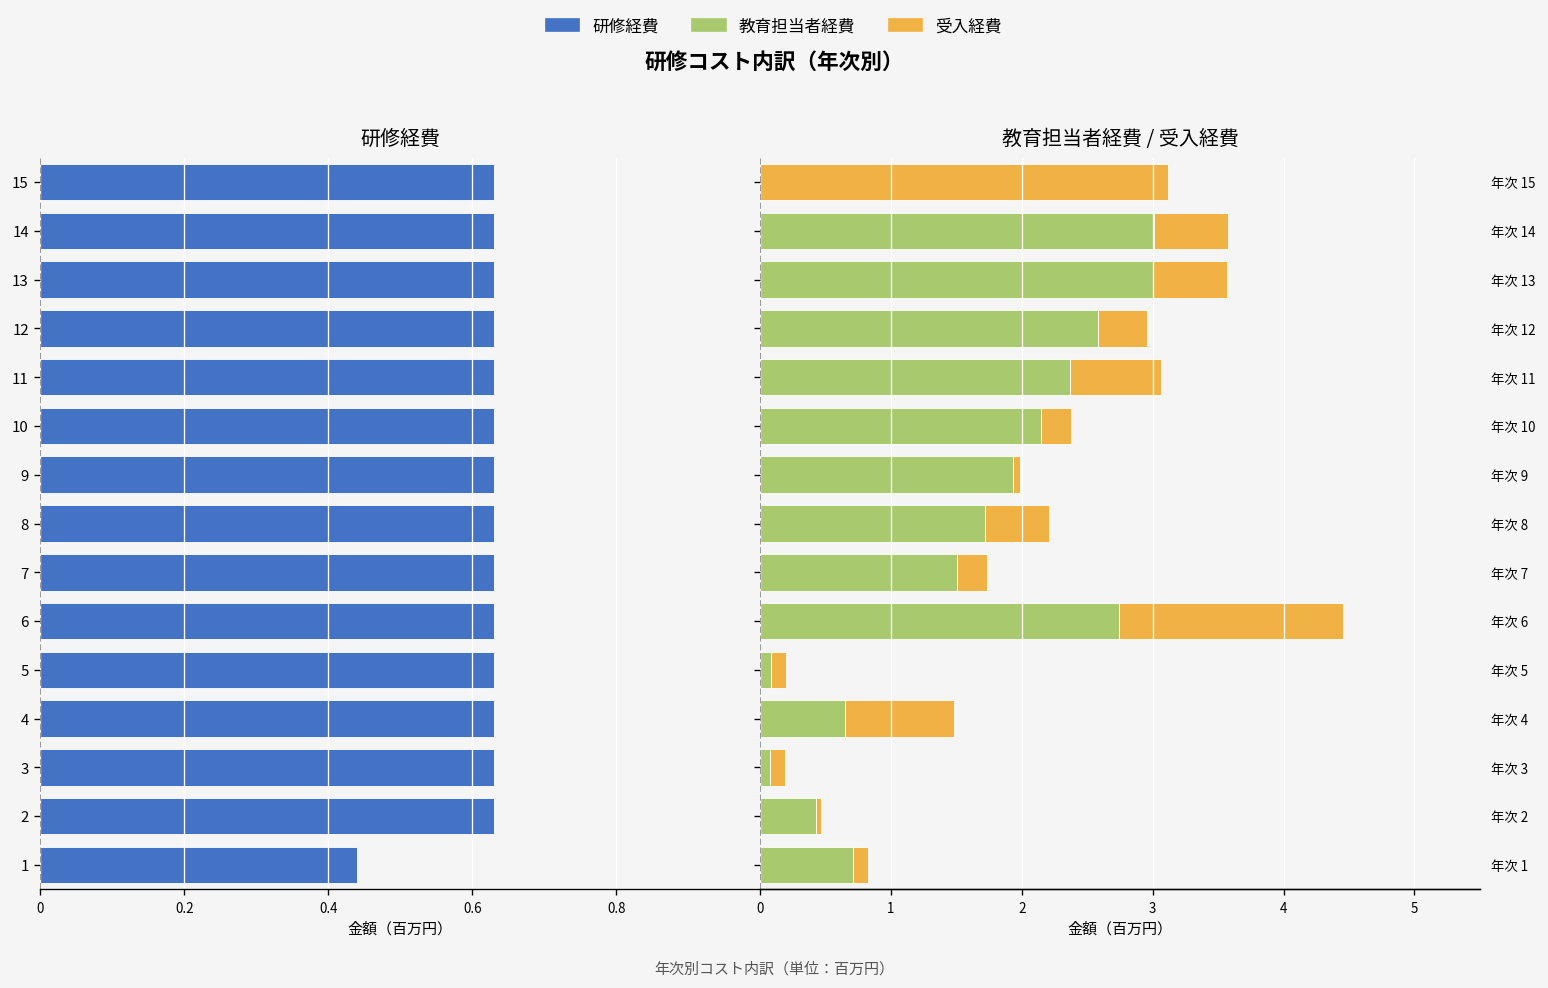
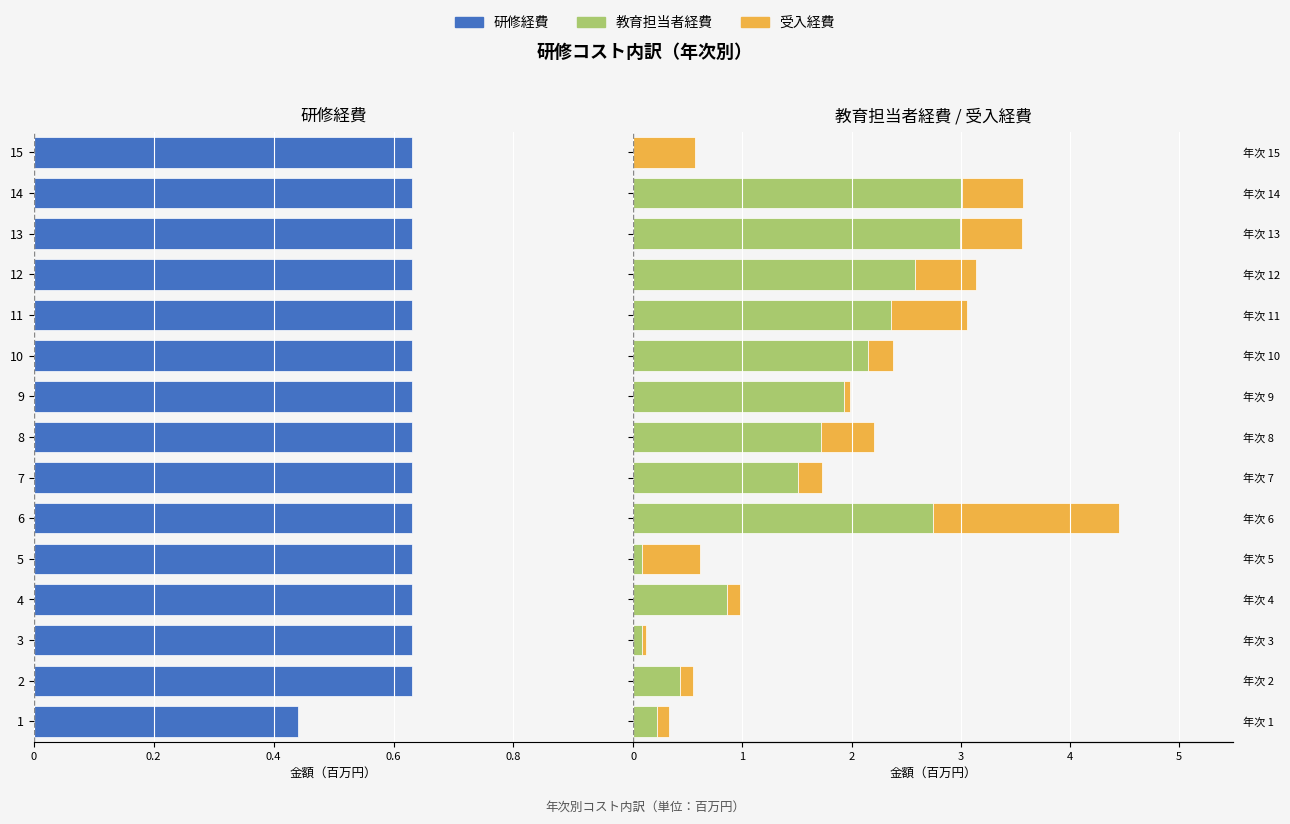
教育担当者経費 / 受入経費, 受入経費, 年次 15: 3.11 -> 0.57
教育担当者経費 / 受入経費, 受入経費, 年次 12: 0.38 -> 0.57
教育担当者経費 / 受入経費, 受入経費, 年次 5: 0.11 -> 0.53
教育担当者経費 / 受入経費, 教育担当者経費, 年次 4: 0.65 -> 0.86
教育担当者経費 / 受入経費, 受入経費, 年次 4: 0.83 -> 0.11
教育担当者経費 / 受入経費, 受入経費, 年次 3: 0.11 -> 0.04
教育担当者経費 / 受入経費, 受入経費, 年次 2: 0.04 -> 0.11
教育担当者経費 / 受入経費, 教育担当者経費, 年次 1: 0.71 -> 0.22
